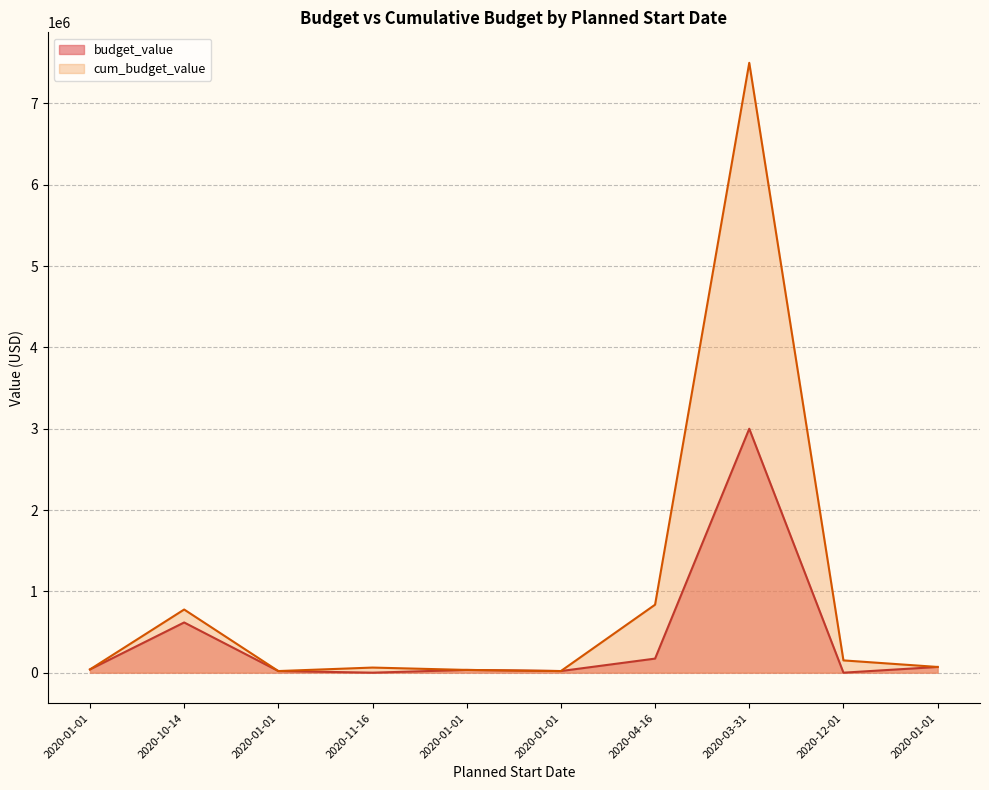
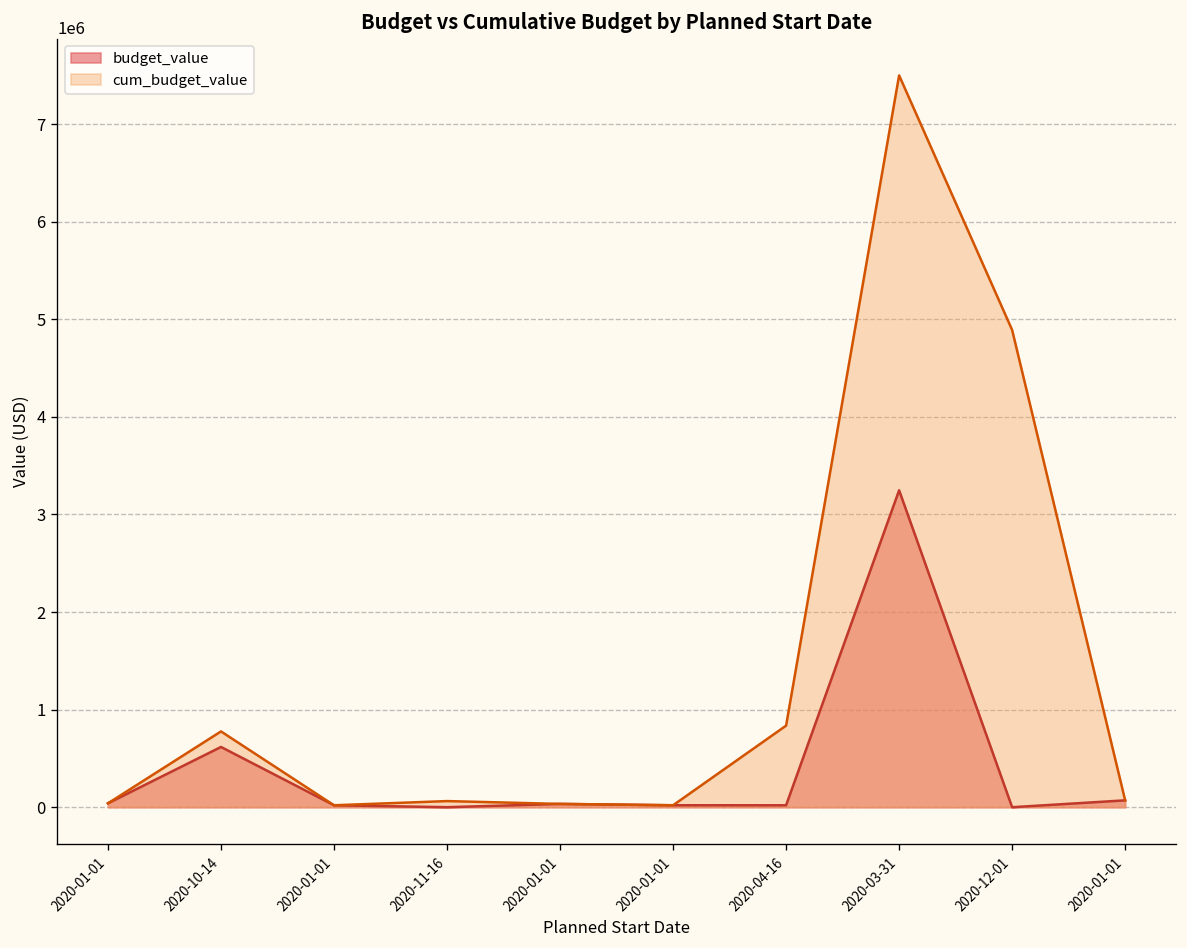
budget_value, 2020-04-16: 200000 -> 0
budget_value, 2020-03-31: 3000000 -> 3200000
cum_budget_value, 2020-12-01: 200000 -> 4900000
